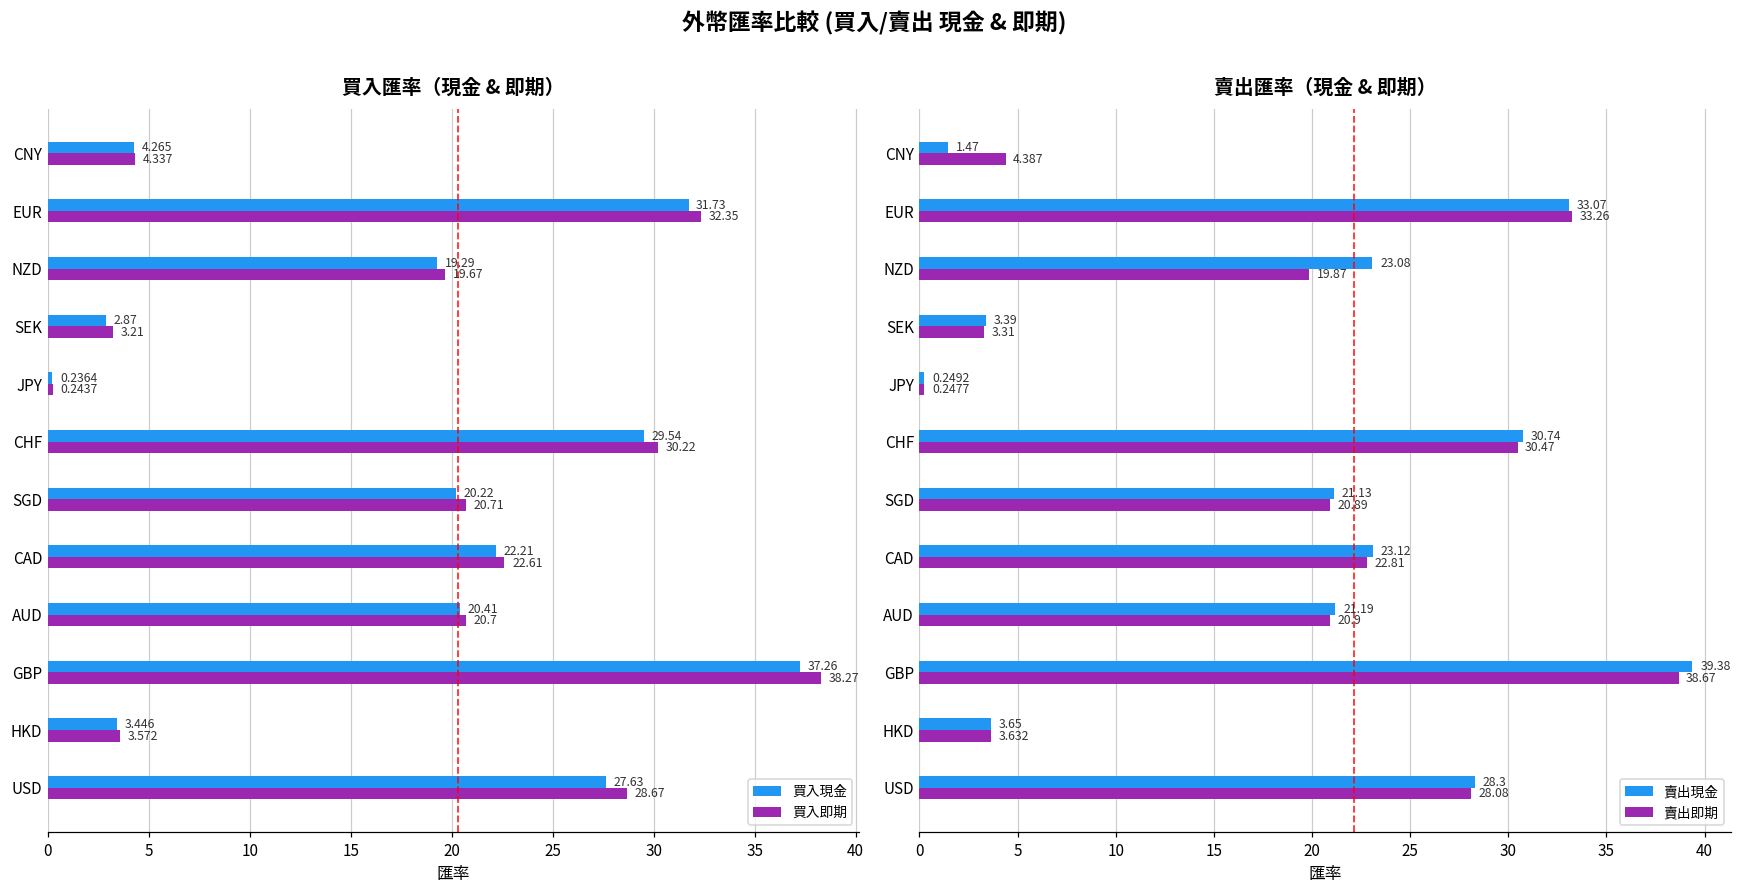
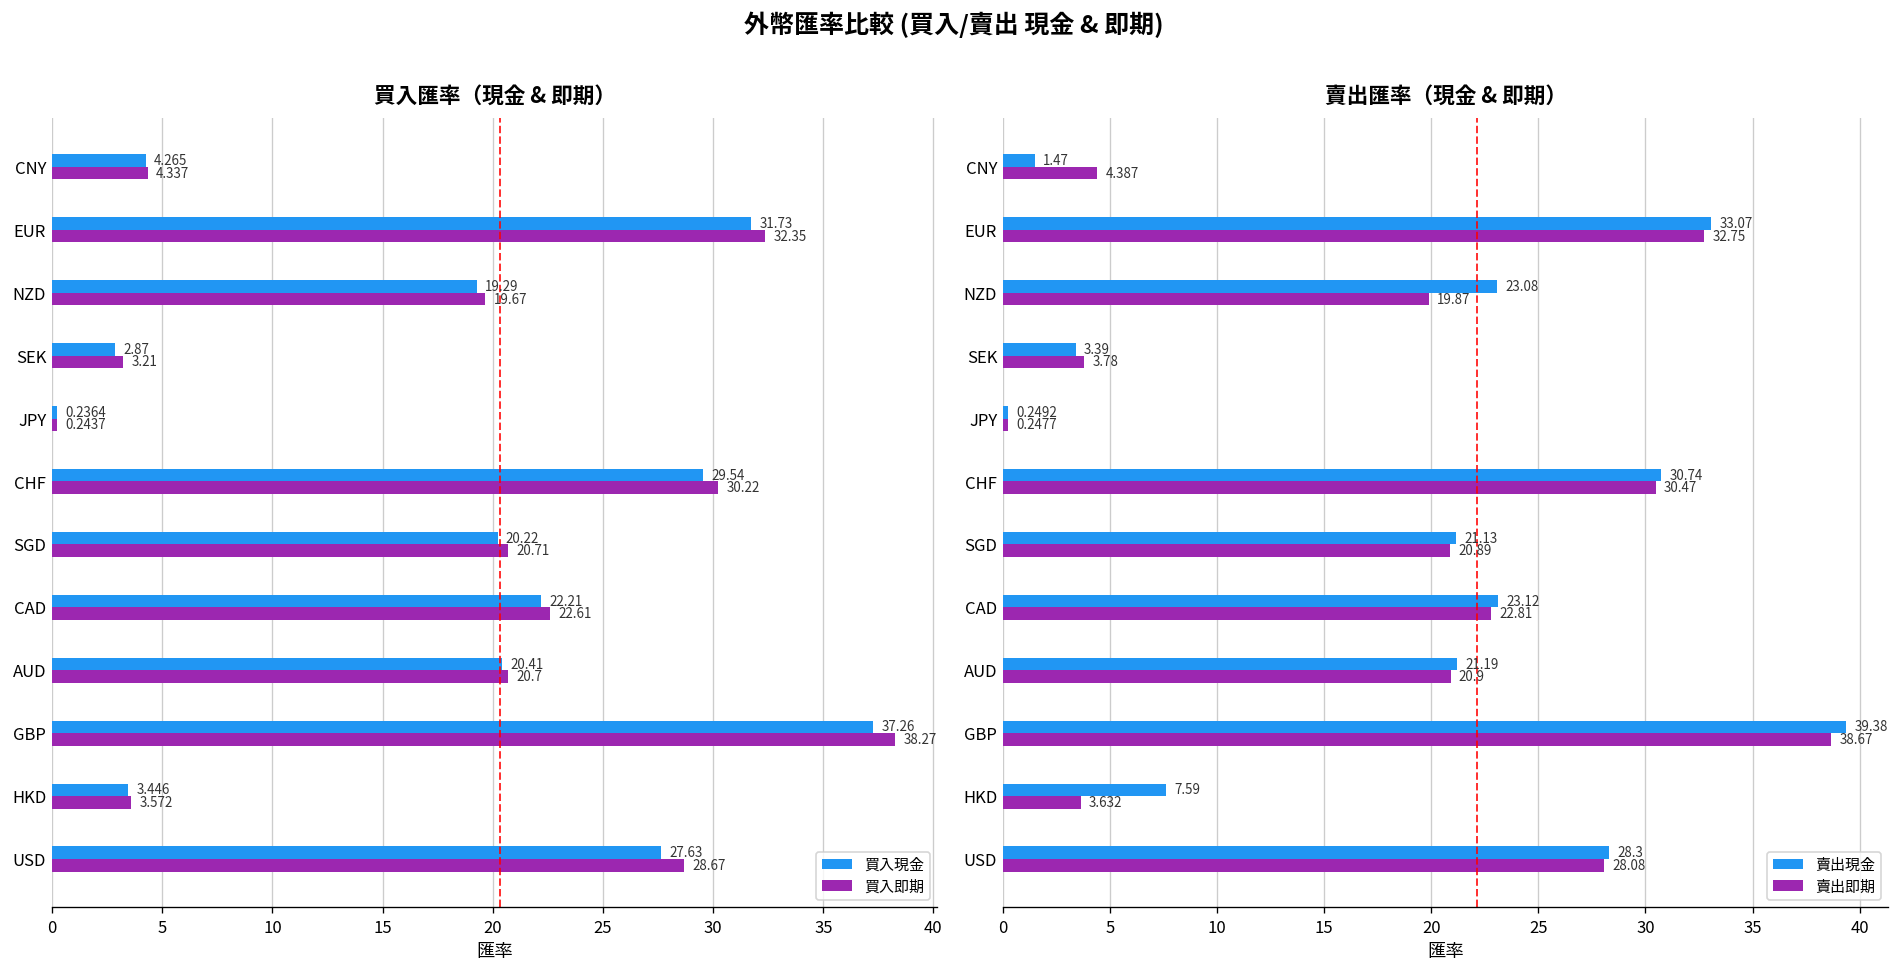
賣出匯率（現金 & 即期）, 賣出即期, EUR: 33.26 -> 32.75
賣出匯率（現金 & 即期）, 賣出即期, SEK: 3.31 -> 3.78
賣出匯率（現金 & 即期）, 賣出現金, HKD: 3.65 -> 7.59
